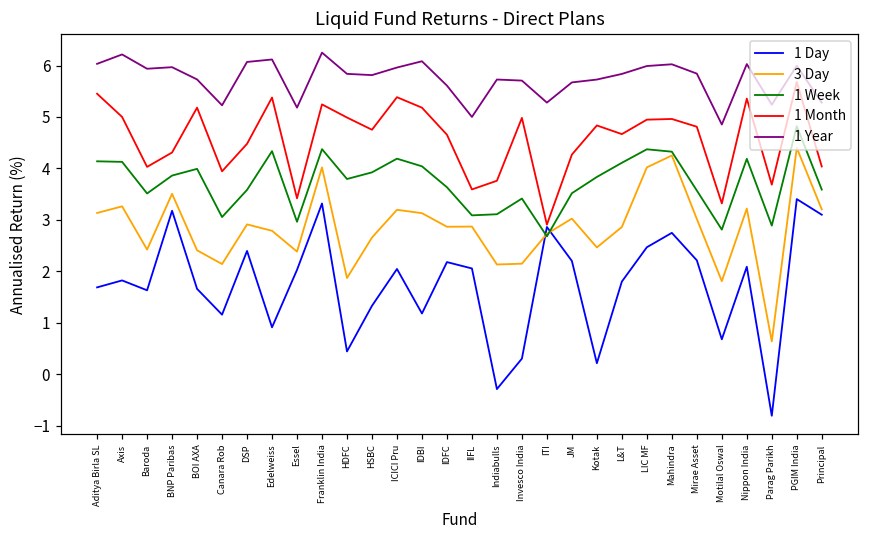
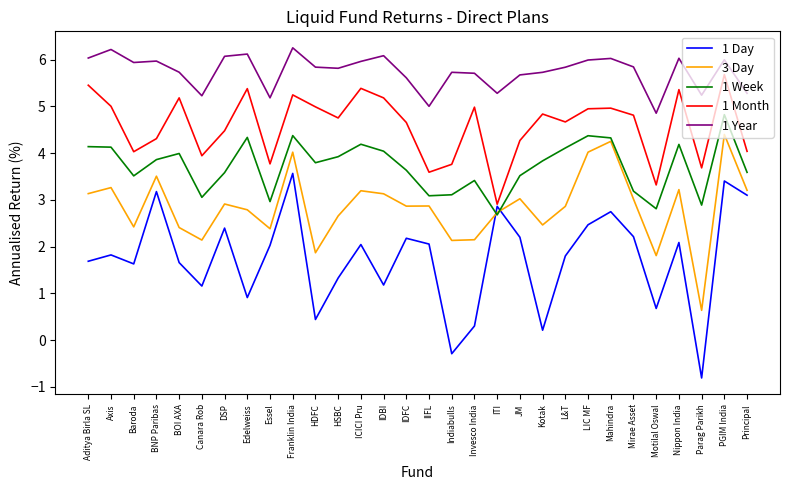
1 Month, Essel: 3.4 -> 3.8
1 Day, Franklin India: 3.3 -> 3.6
1 Week, Mirae Asset: 3.6 -> 3.2
